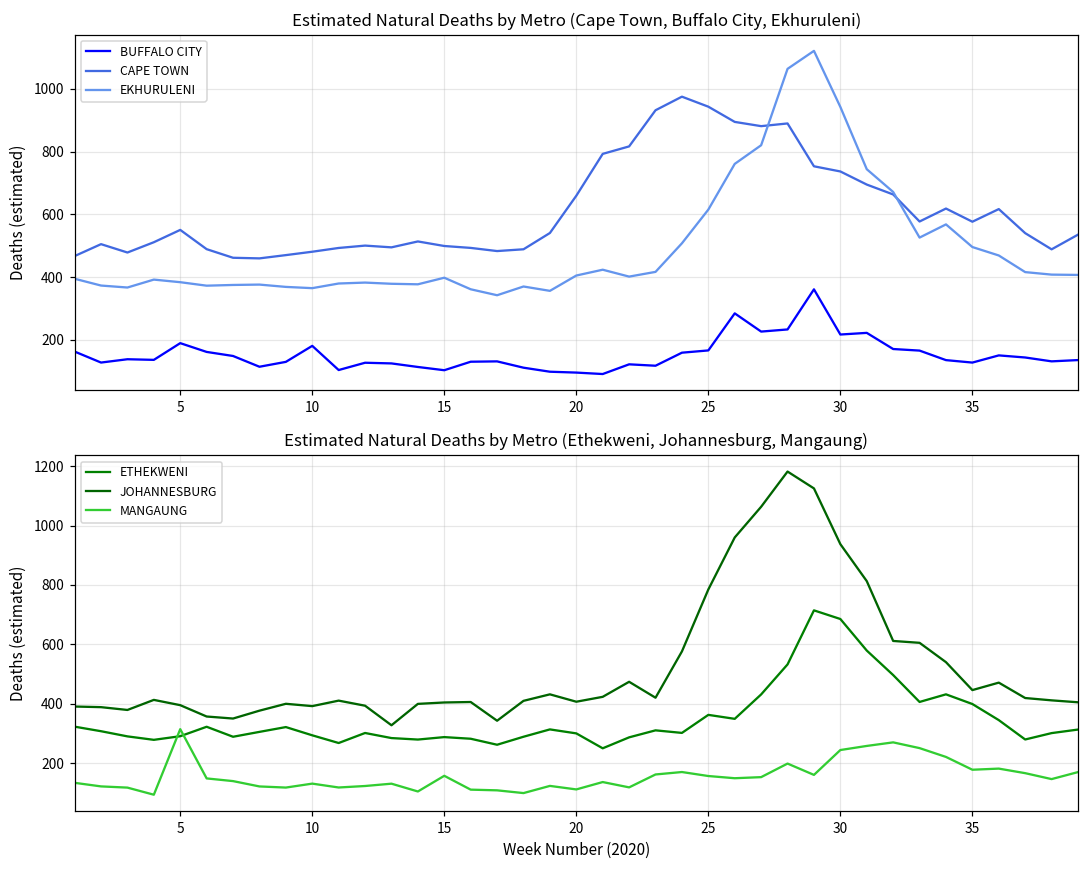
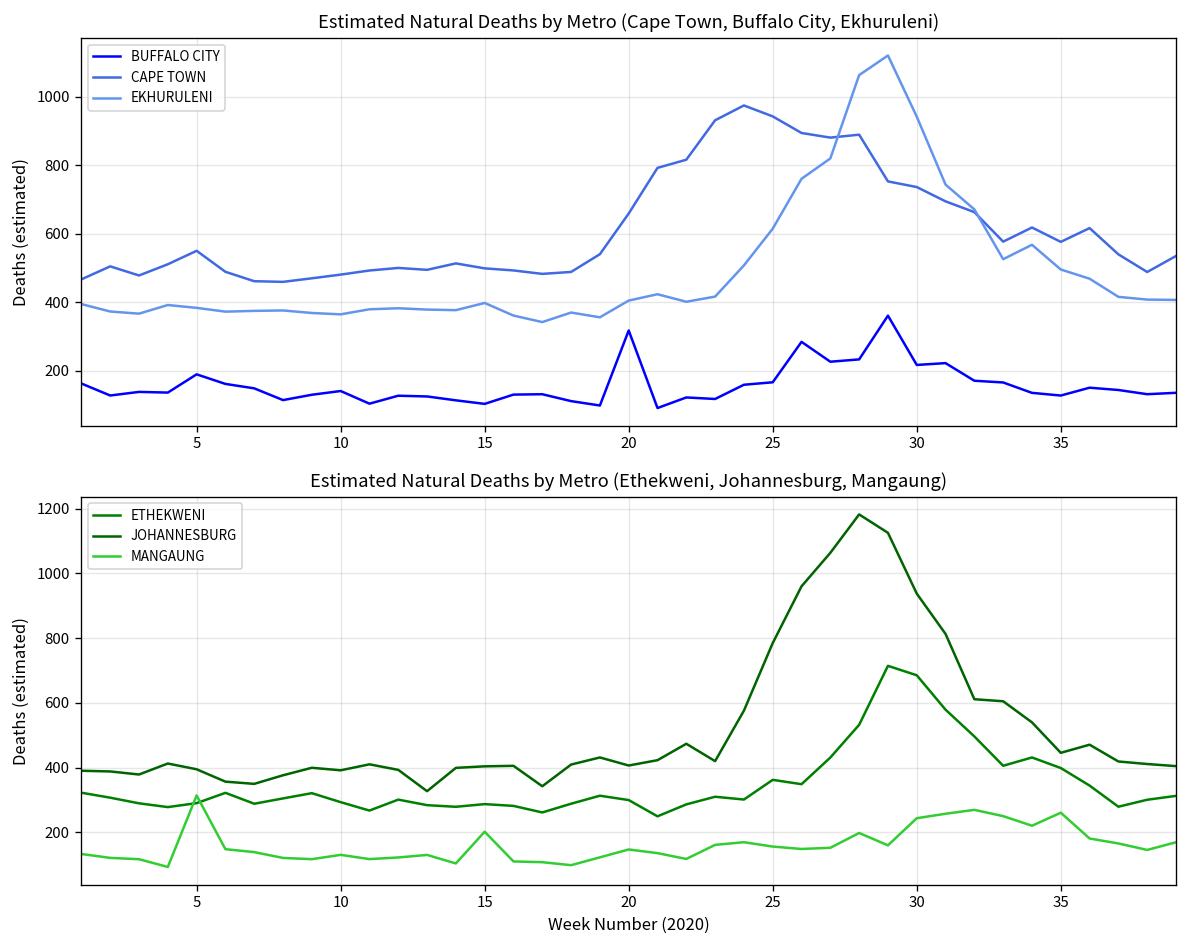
Estimated Natural Deaths by Metro (Cape Town, Buffalo City, Ekhuruleni), BUFFALO CITY, 10: 180 -> 140
Estimated Natural Deaths by Metro (Cape Town, Buffalo City, Ekhuruleni), BUFFALO CITY, 20: 100 -> 320
Estimated Natural Deaths by Metro (Ethekweni, Johannesburg, Mangaung), MANGAUNG, 15: 160 -> 200
Estimated Natural Deaths by Metro (Ethekweni, Johannesburg, Mangaung), MANGAUNG, 20: 110 -> 150
Estimated Natural Deaths by Metro (Ethekweni, Johannesburg, Mangaung), MANGAUNG, 35: 180 -> 260
